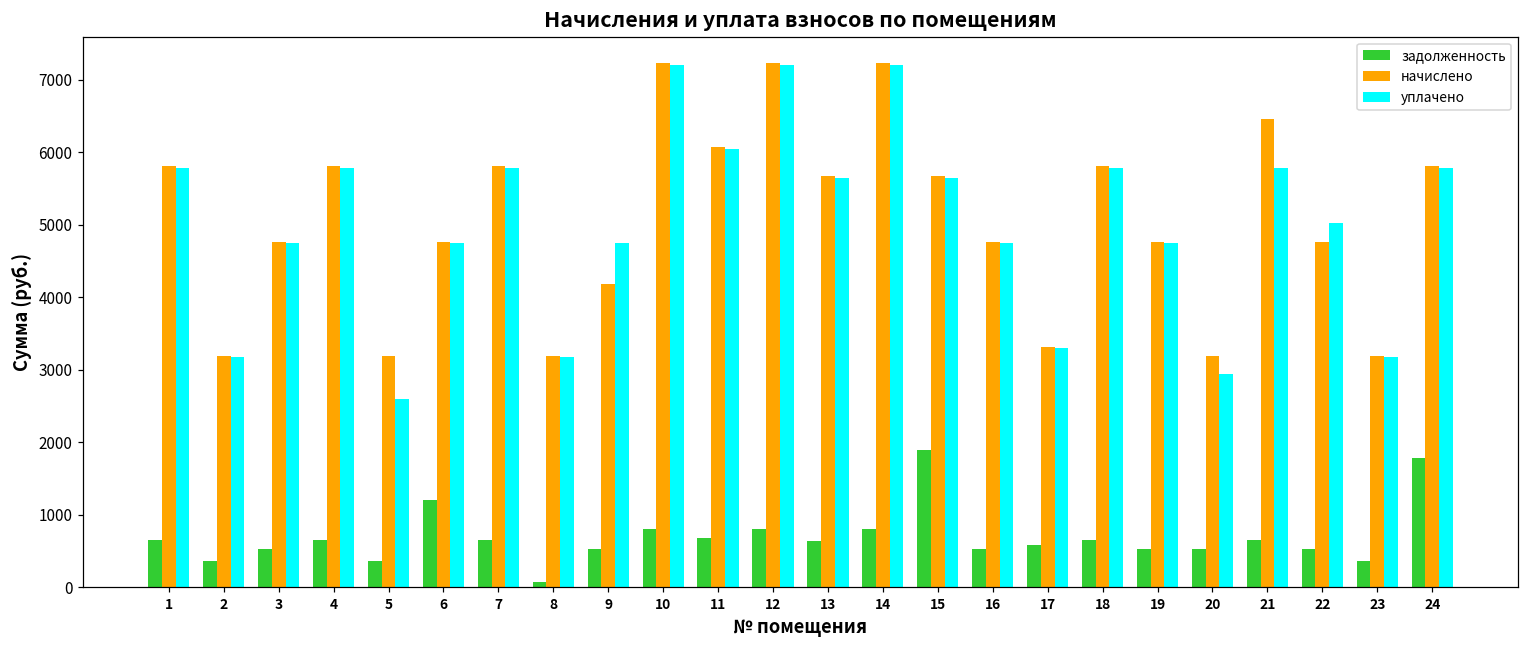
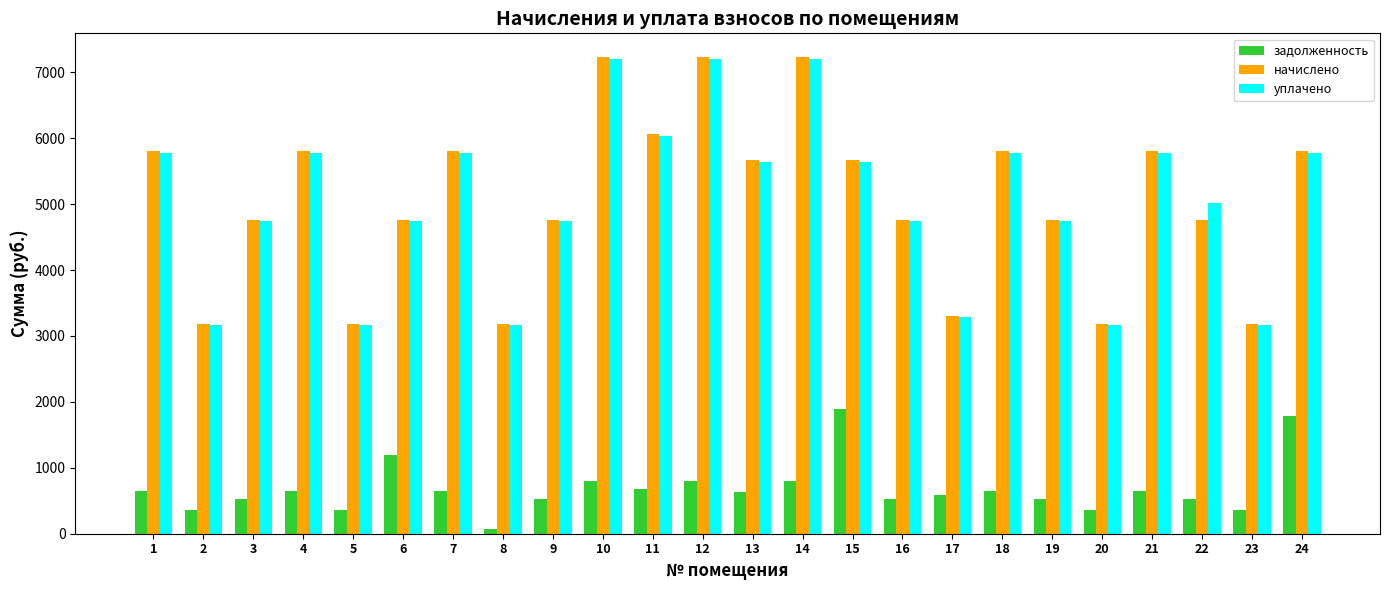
уплачено, 5: 2600 -> 3200
начислено, 9: 4200 -> 4800
задолженность, 20: 500 -> 400
уплачено, 20: 2900 -> 3200
начислено, 21: 6500 -> 5800
